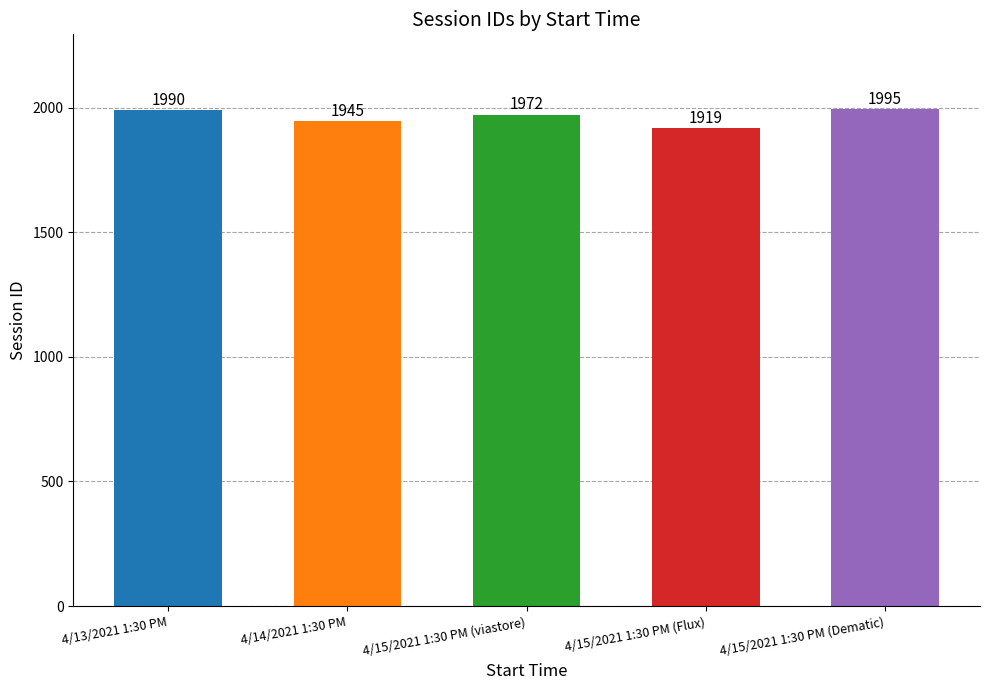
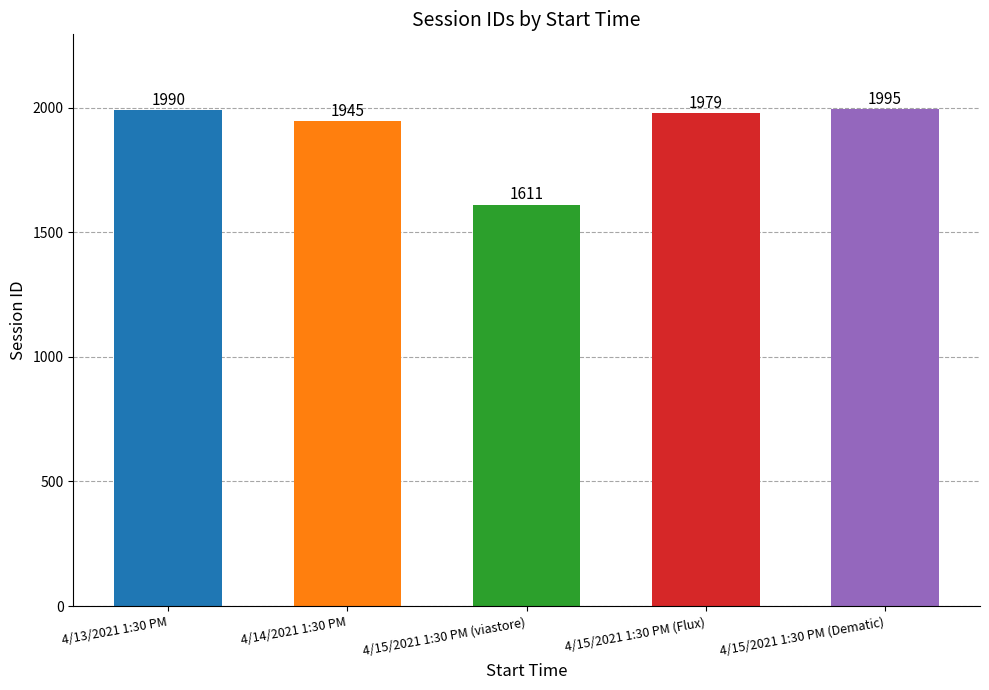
4/15/2021 1:30 PM (viastore): 1972 -> 1611
4/15/2021 1:30 PM (Flux): 1919 -> 1979
